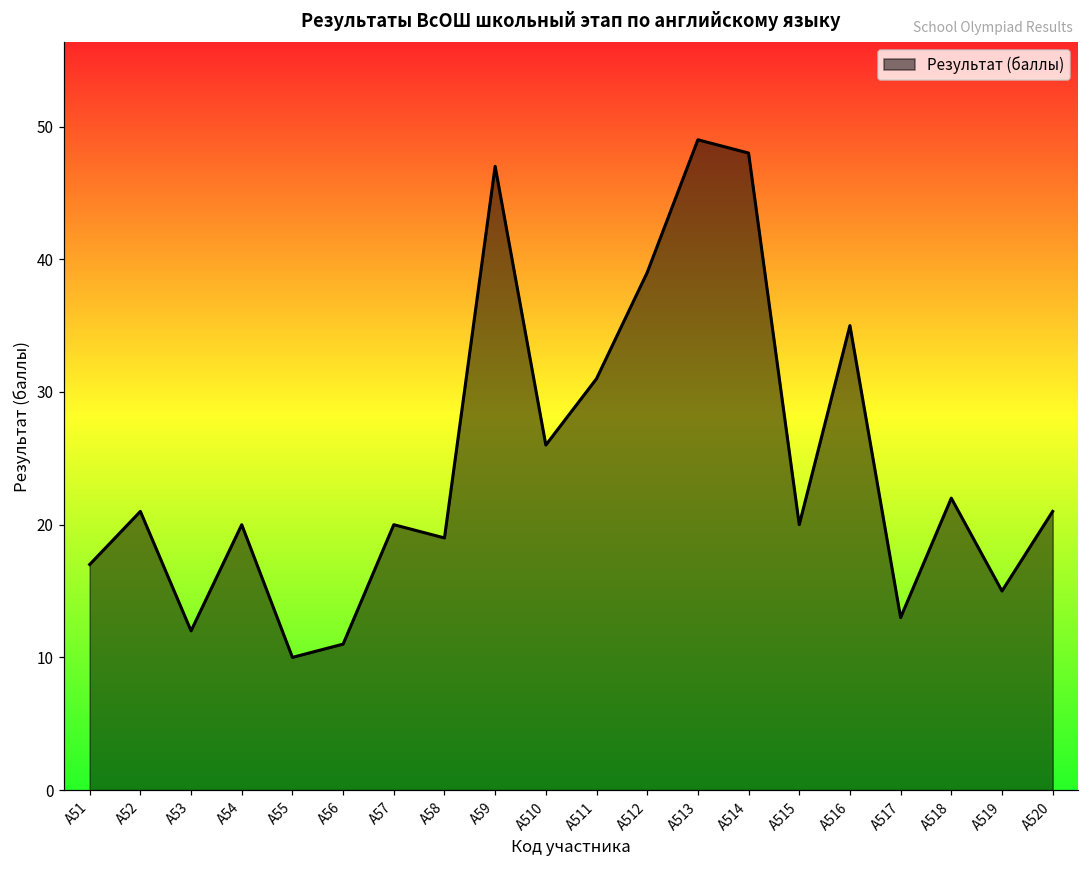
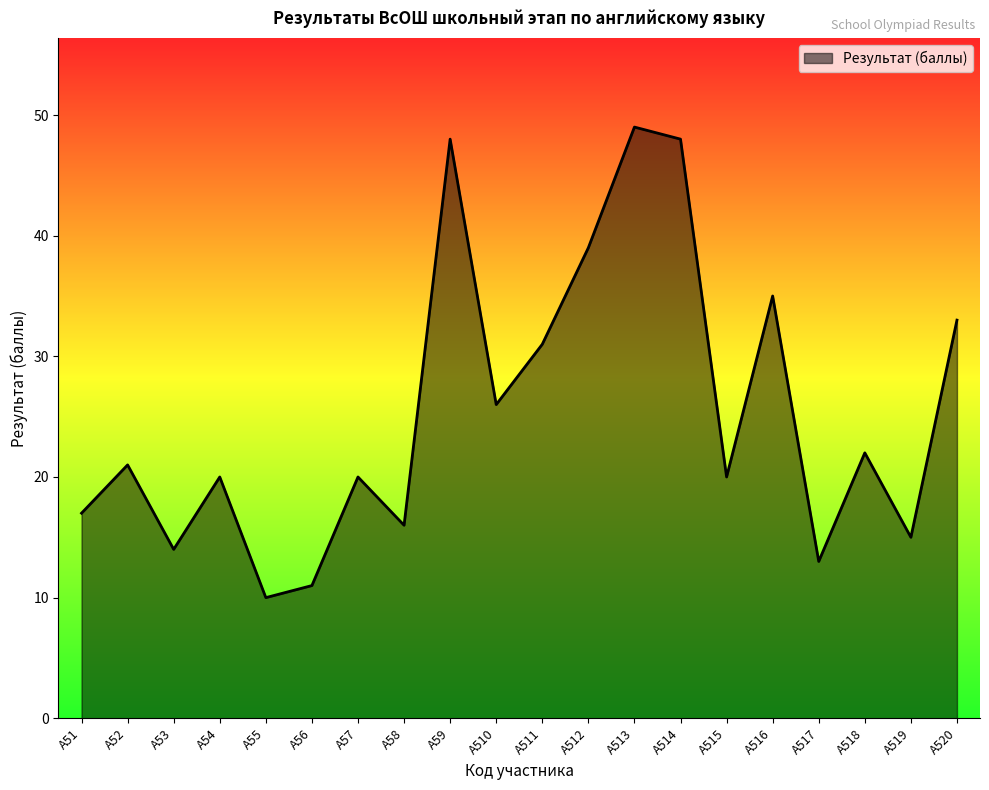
А53: 12 -> 14
А58: 19 -> 16
А59: 47 -> 48
А520: 21 -> 33
